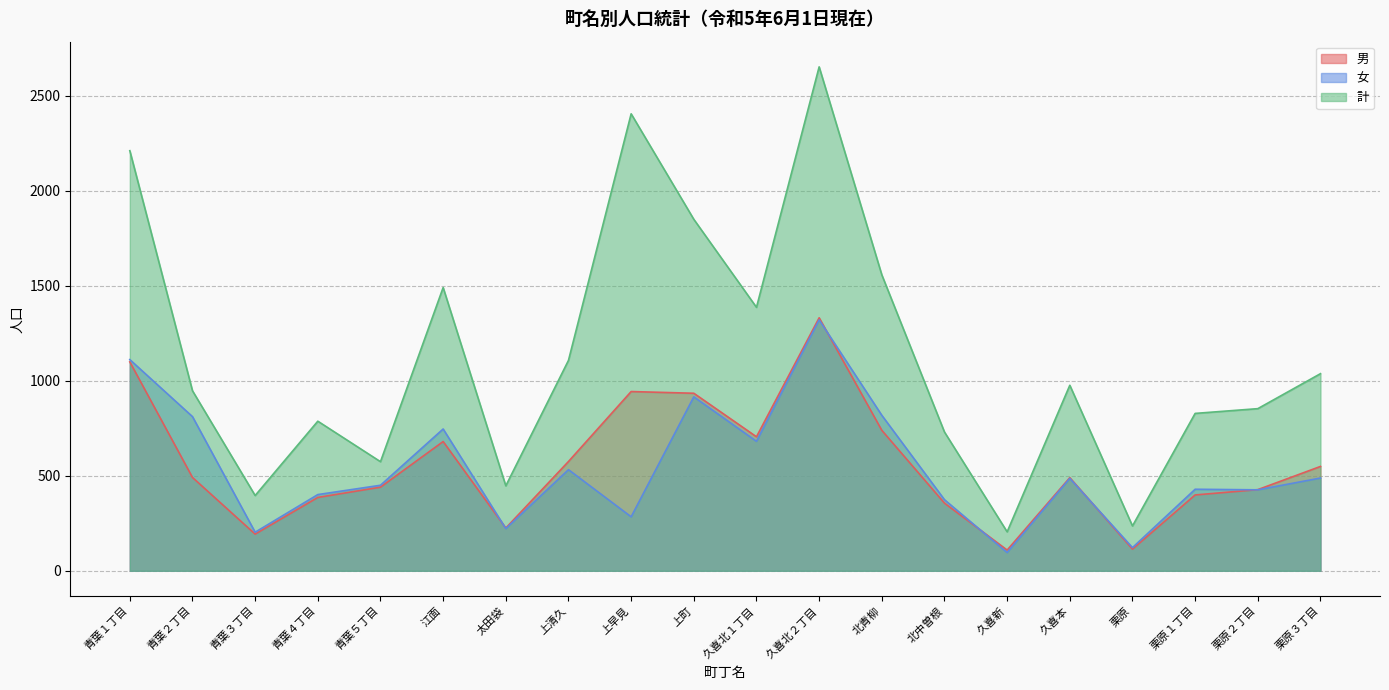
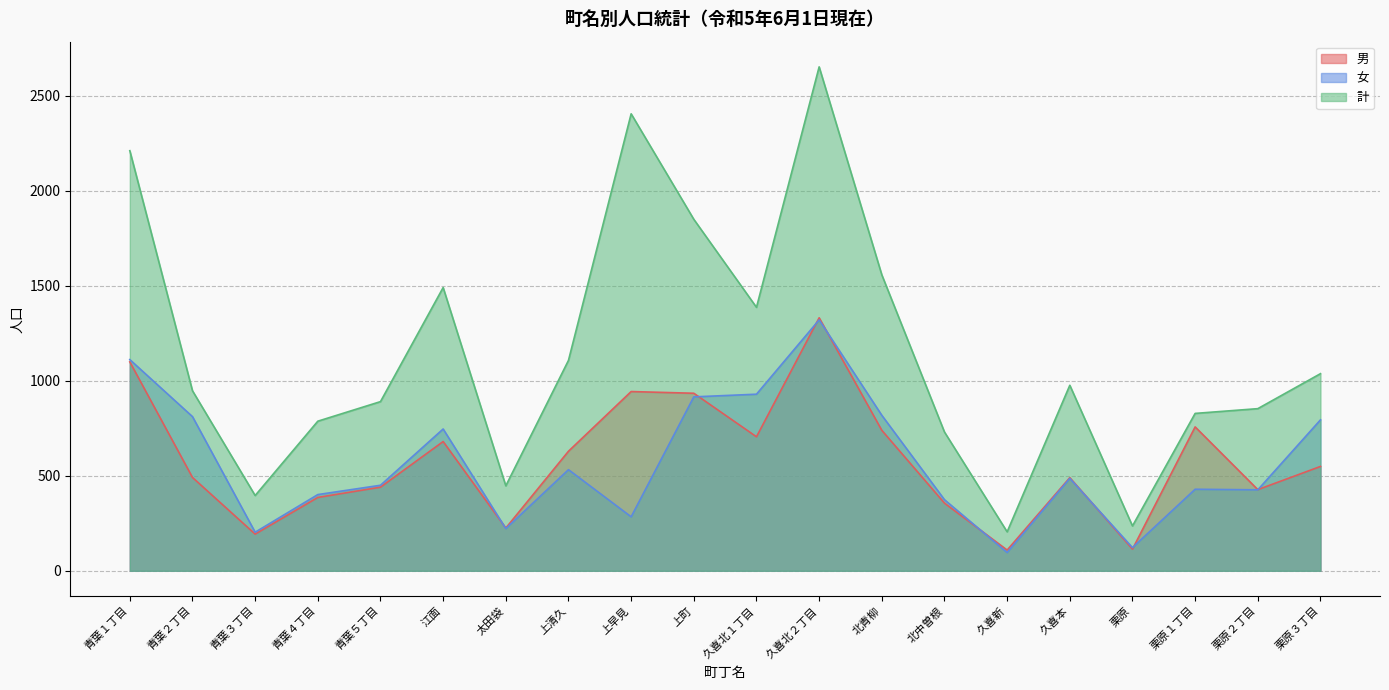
計, 青葉５丁目: 570 -> 890
男, 上清久: 580 -> 630
女, 久喜北１丁目: 680 -> 930
男, 栗原１丁目: 400 -> 760
女, 栗原３丁目: 490 -> 790
